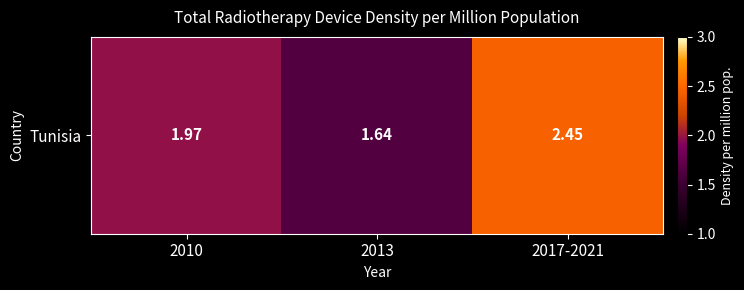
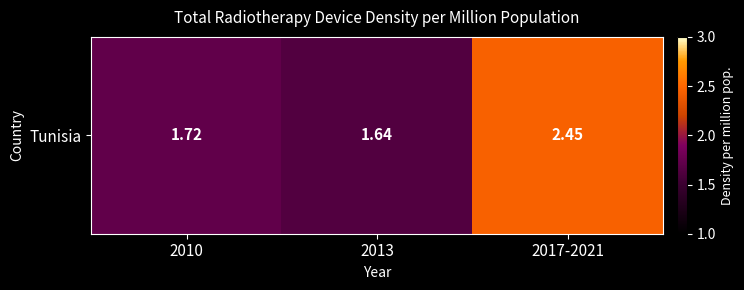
Tunisia, 2010: 1.97 -> 1.72
